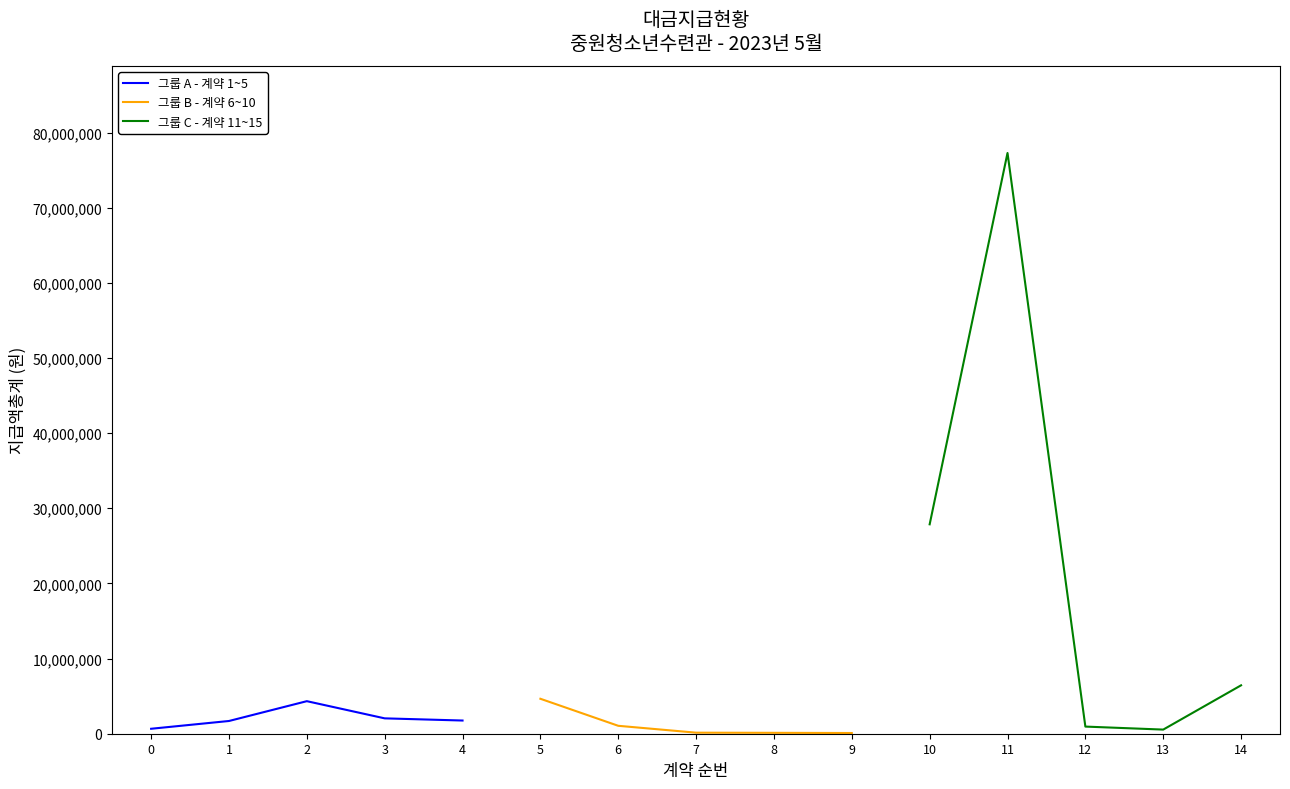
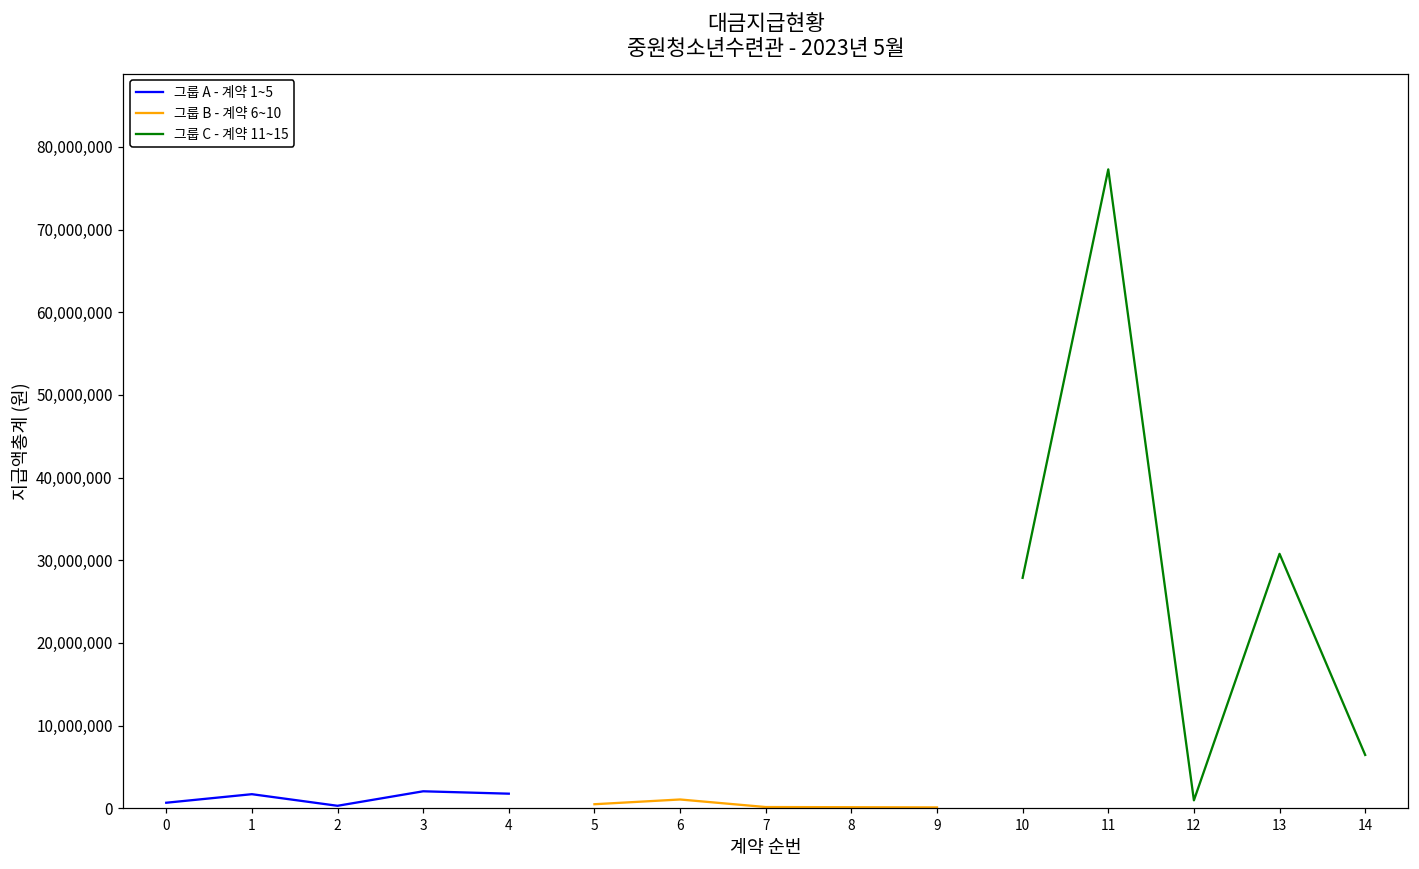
그룹 A - 계약 1~5, 2: 4,000,000 -> 0
그룹 B - 계약 6~10, 5: 5,000,000 -> 0
그룹 C - 계약 11~15, 13: 1,000,000 -> 31,000,000
